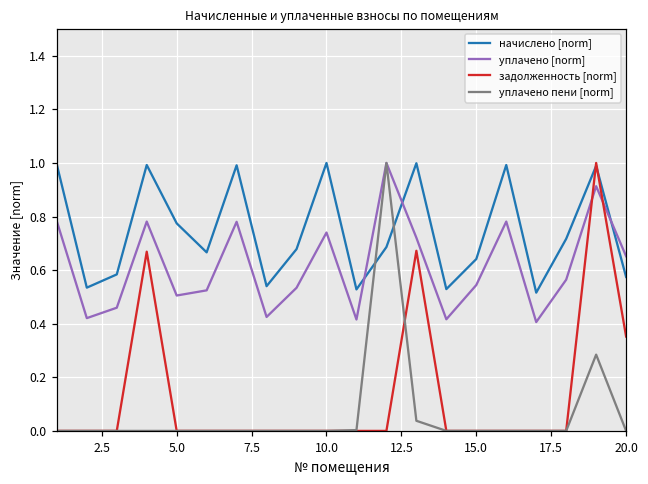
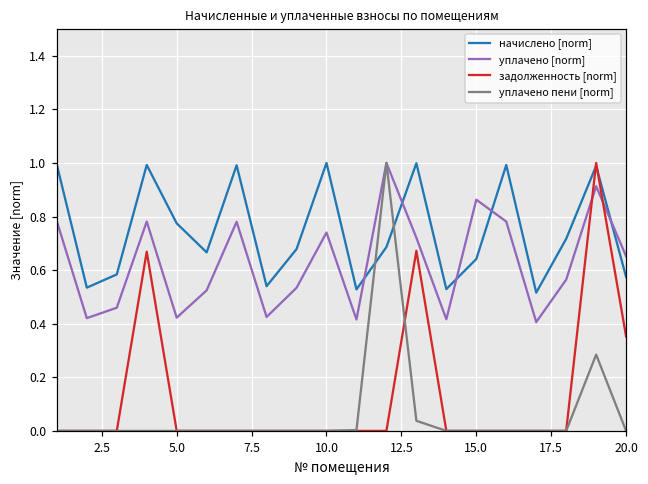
уплачено [norm], 5.0: 0.51 -> 0.42
уплачено [norm], 15.0: 0.54 -> 0.86
